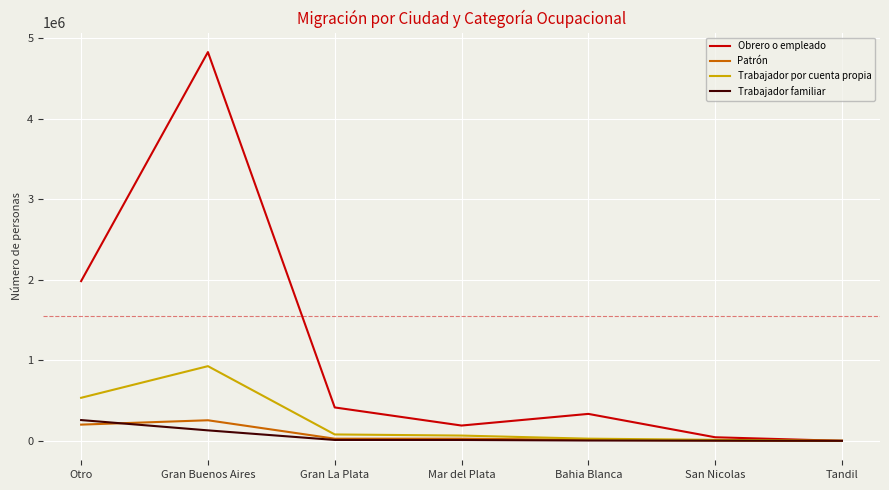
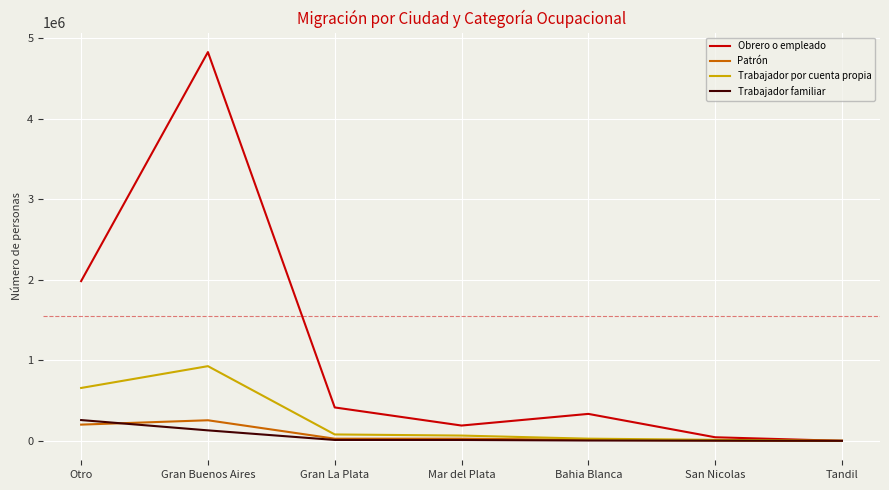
Trabajador por cuenta propia, Otro: 500000 -> 700000
